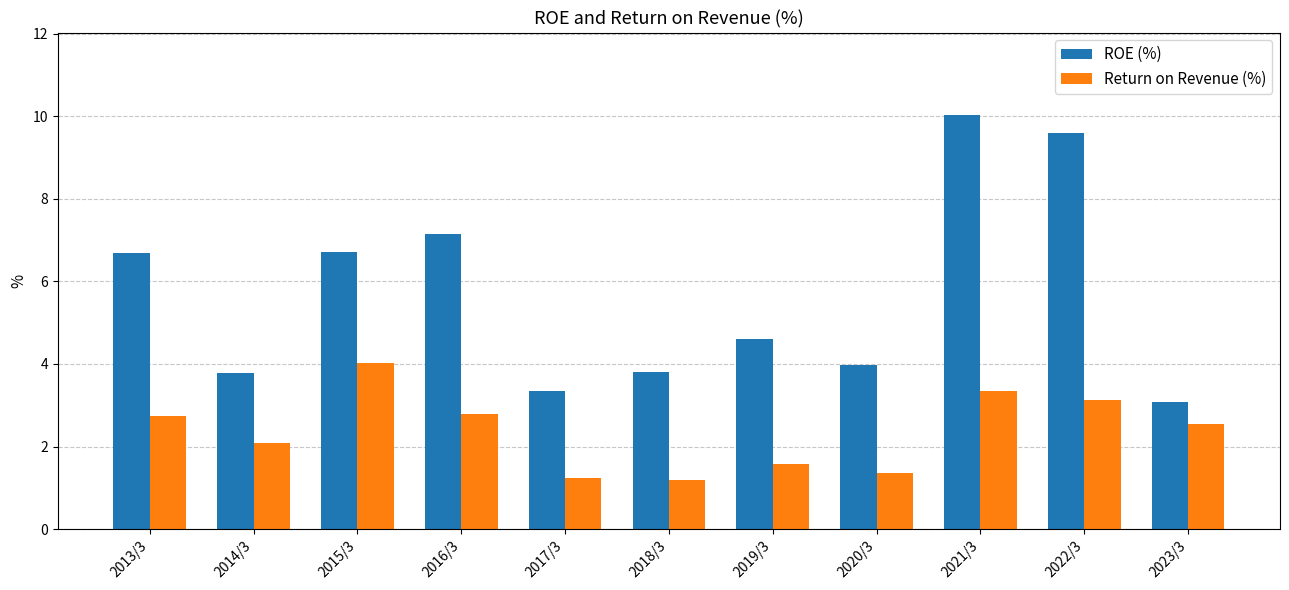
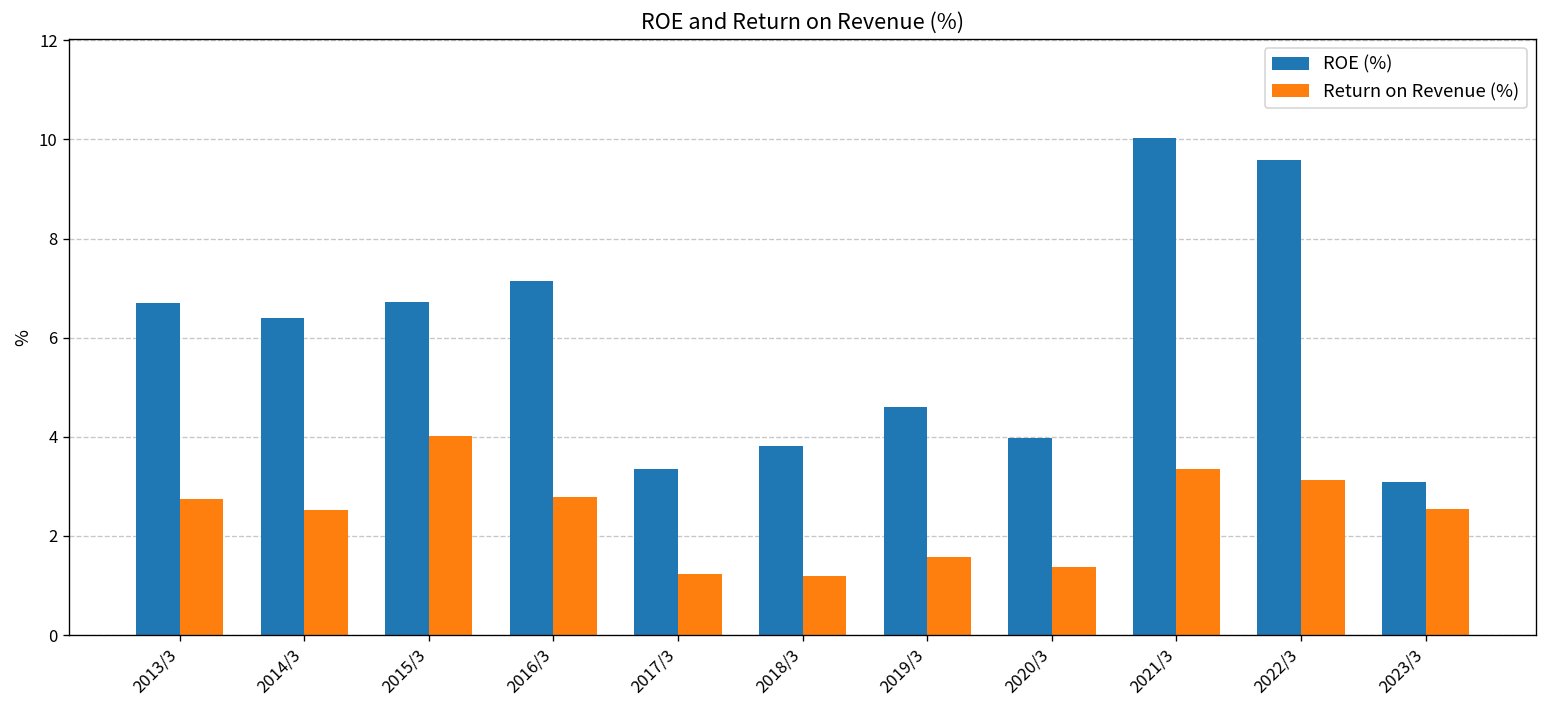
ROE (%), 2014/3: 3.8 -> 6.4
Return on Revenue (%), 2014/3: 2.1 -> 2.5
